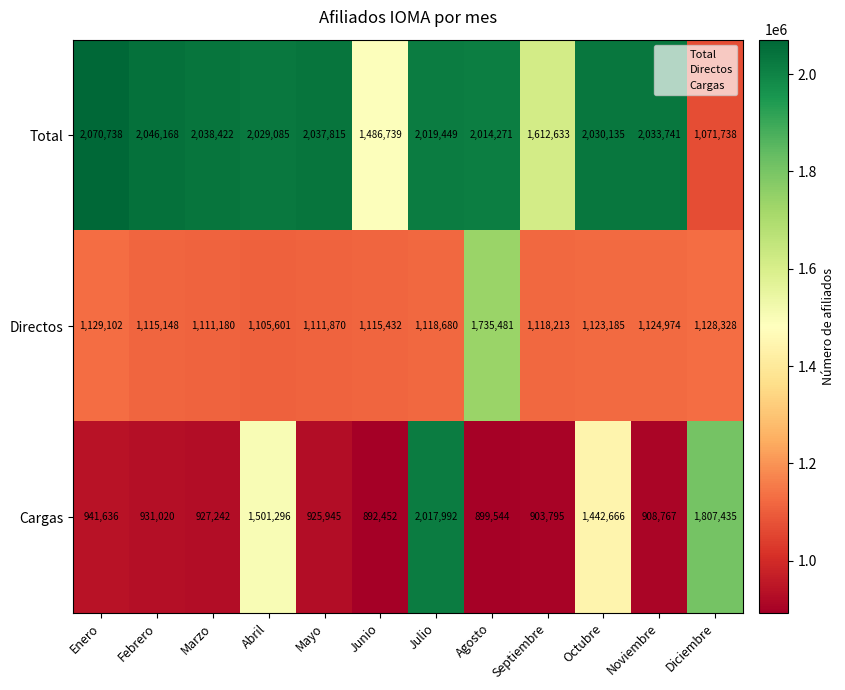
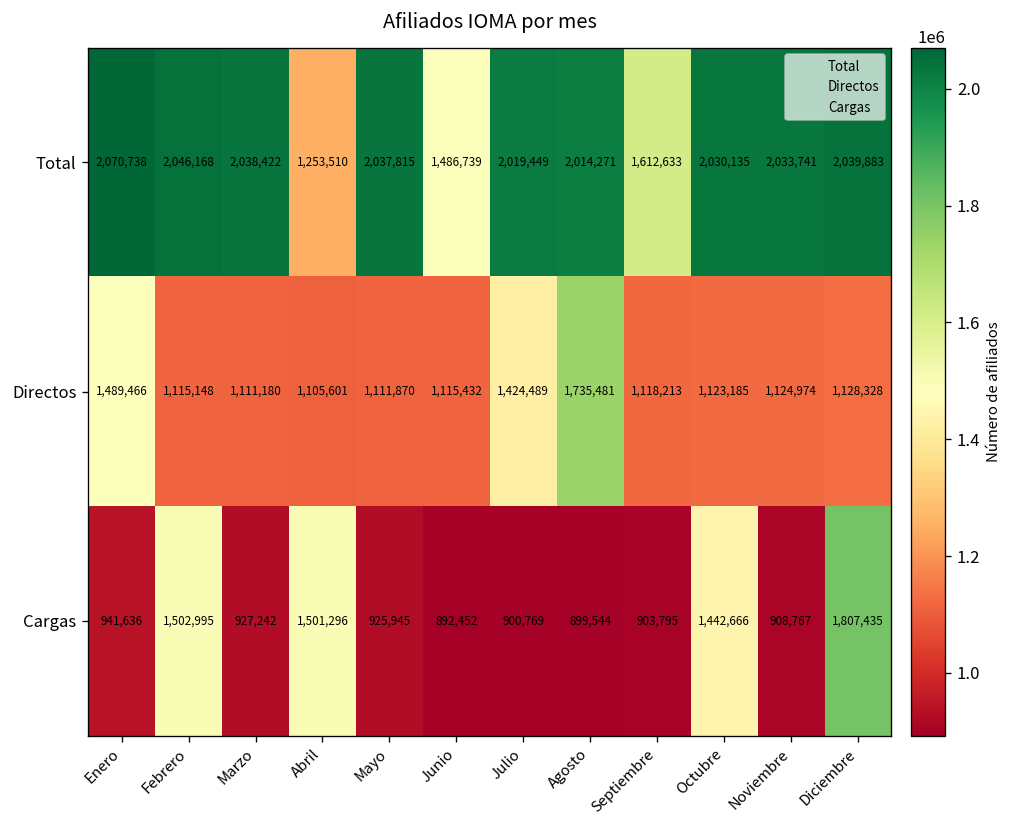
Total, Abril: 2,029,085 -> 1,253,510
Total, Diciembre: 1,071,738 -> 2,039,883
Directos, Enero: 1,129,102 -> 1,489,466
Directos, Julio: 1,118,680 -> 1,424,489
Cargas, Febrero: 931,020 -> 1,502,995
Cargas, Julio: 2,017,992 -> 900,769
